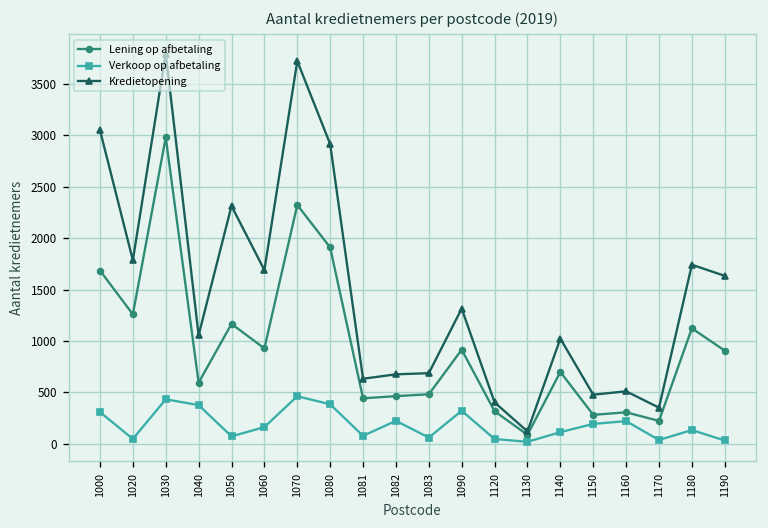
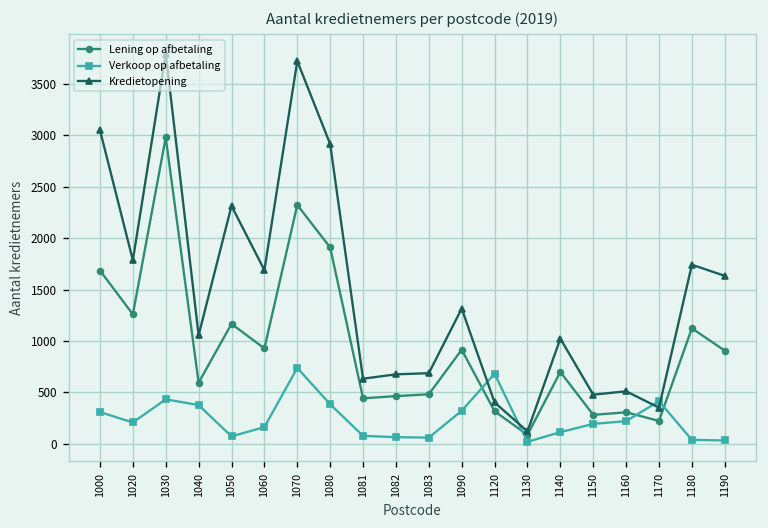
Verkoop op afbetaling, 1020: 0 -> 200
Verkoop op afbetaling, 1070: 500 -> 700
Verkoop op afbetaling, 1082: 200 -> 100
Verkoop op afbetaling, 1120: 0 -> 700
Verkoop op afbetaling, 1170: 0 -> 400
Verkoop op afbetaling, 1180: 100 -> 0
